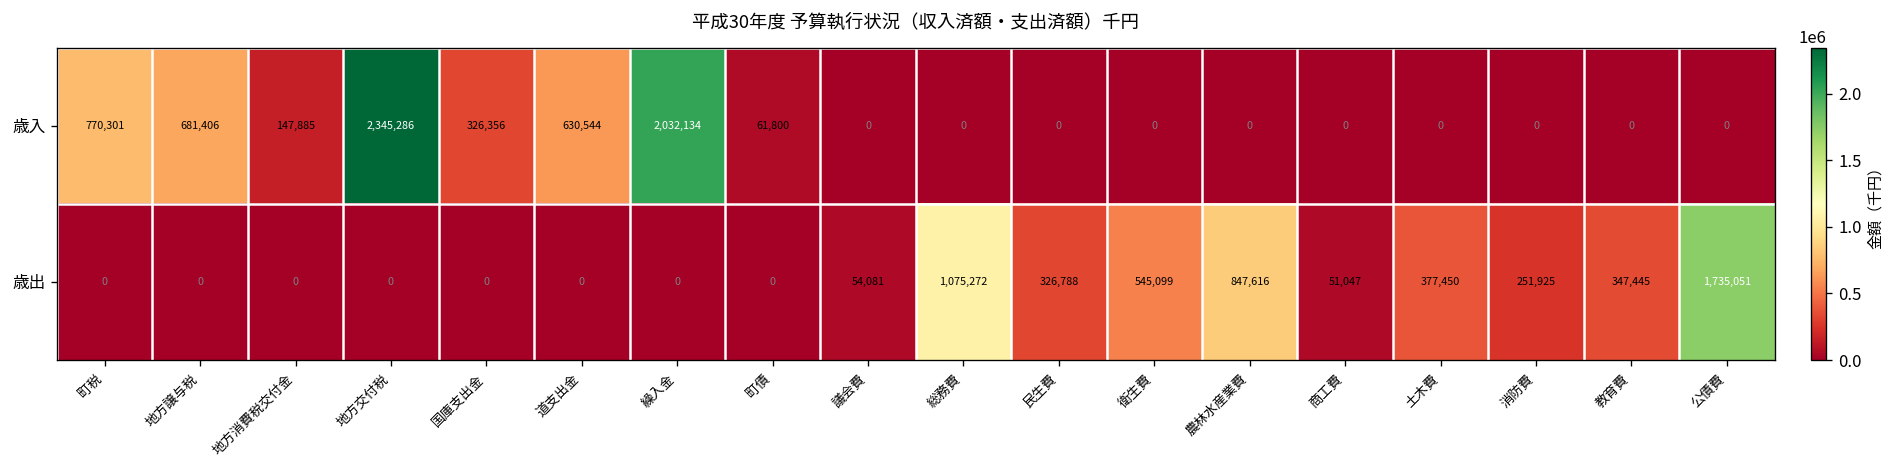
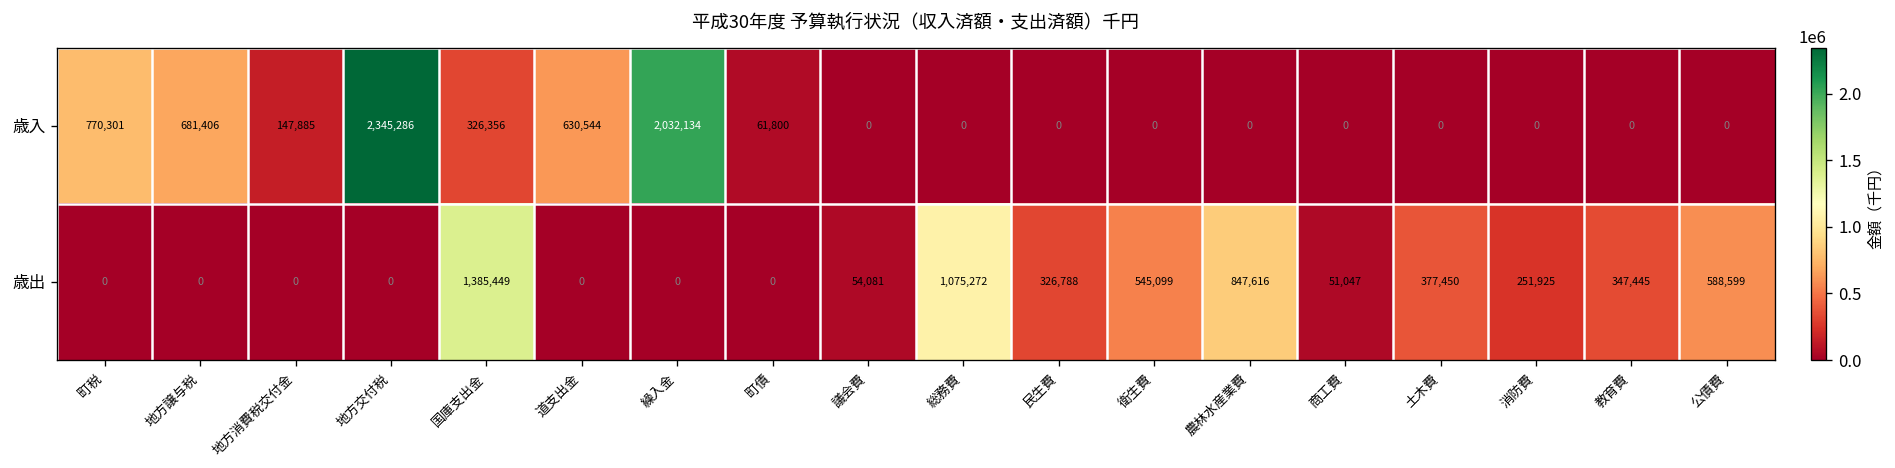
歳出, 国庫支出金: 0 -> 1,385,449
歳出, 公債費: 1,735,051 -> 588,599
